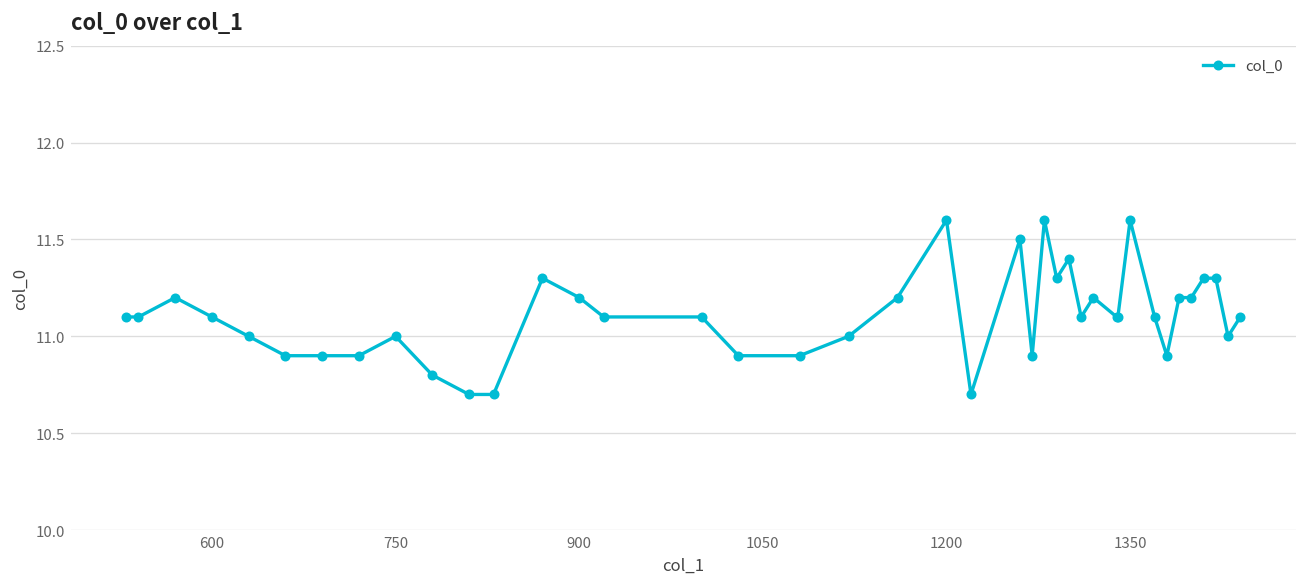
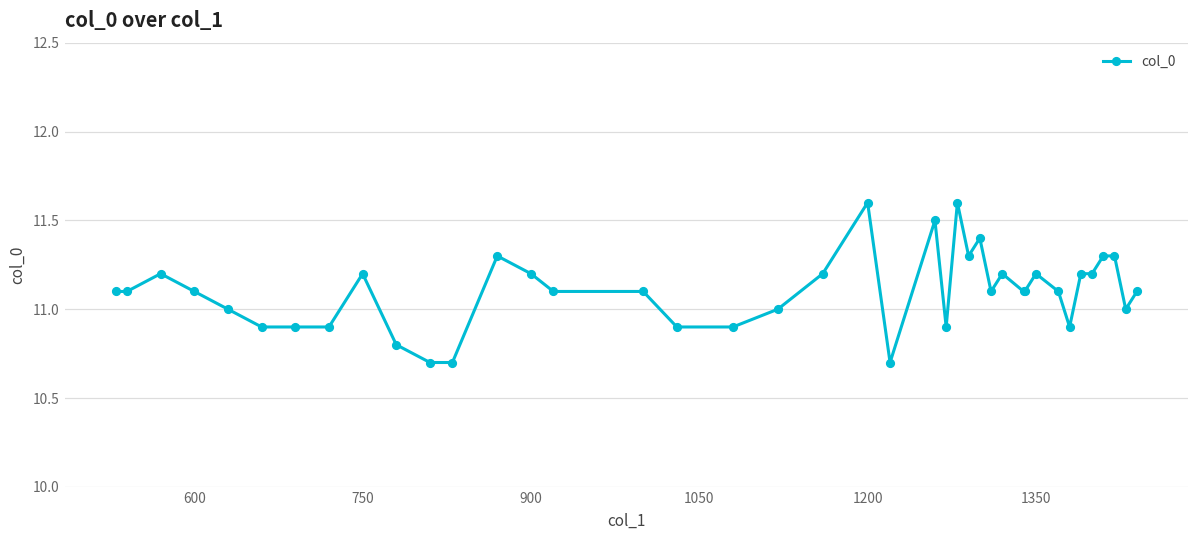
750: 11.0 -> 11.2
1350: 11.6 -> 11.2
